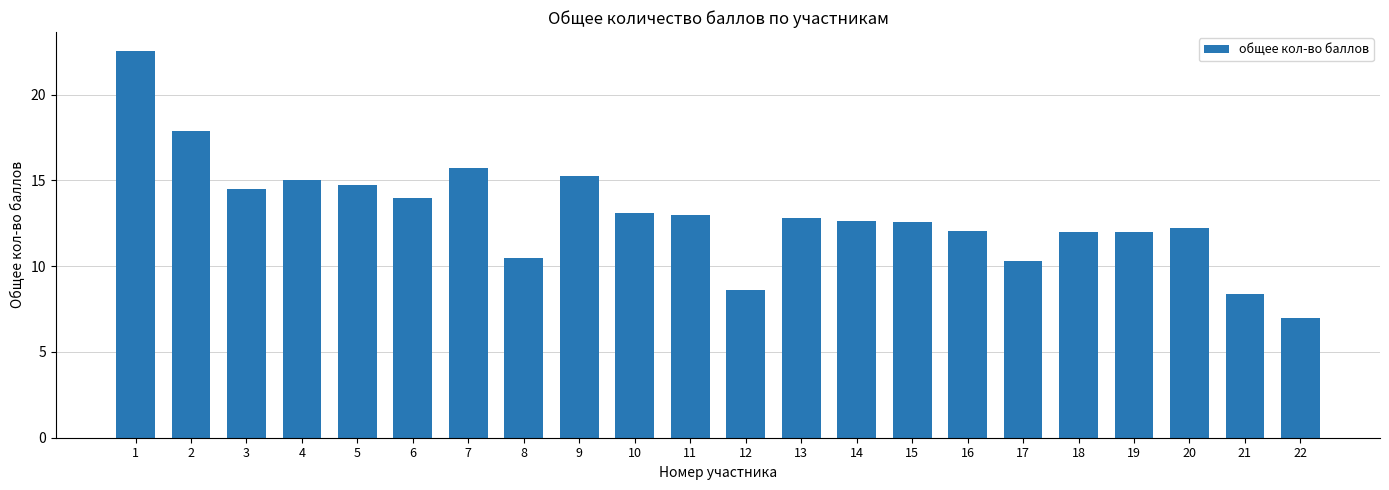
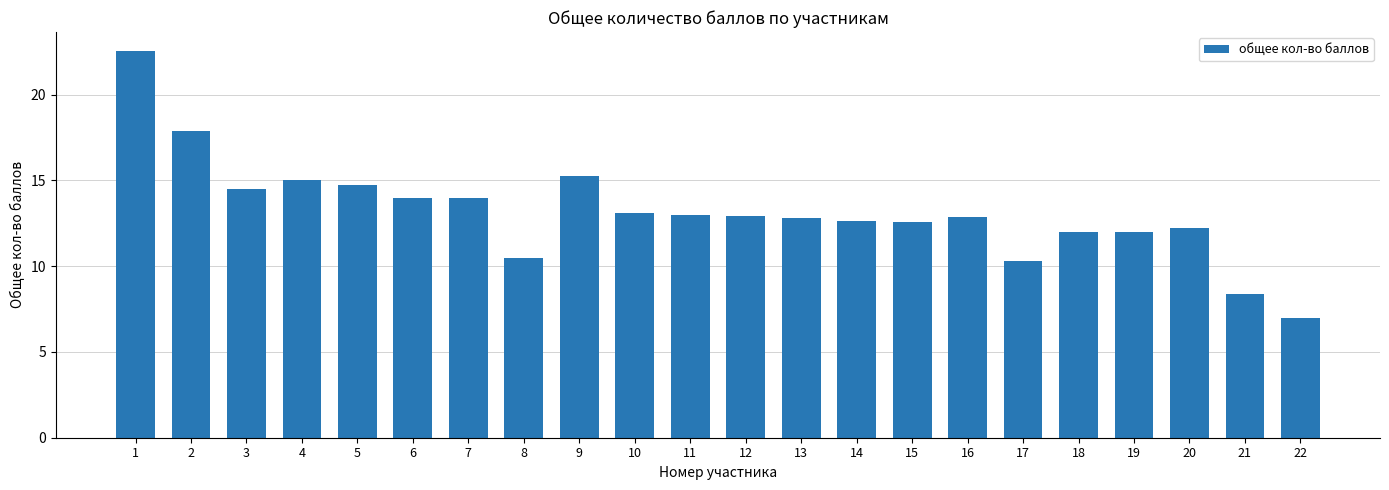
7: 15.7 -> 14.0
12: 8.6 -> 13.0
16: 12.0 -> 12.9
